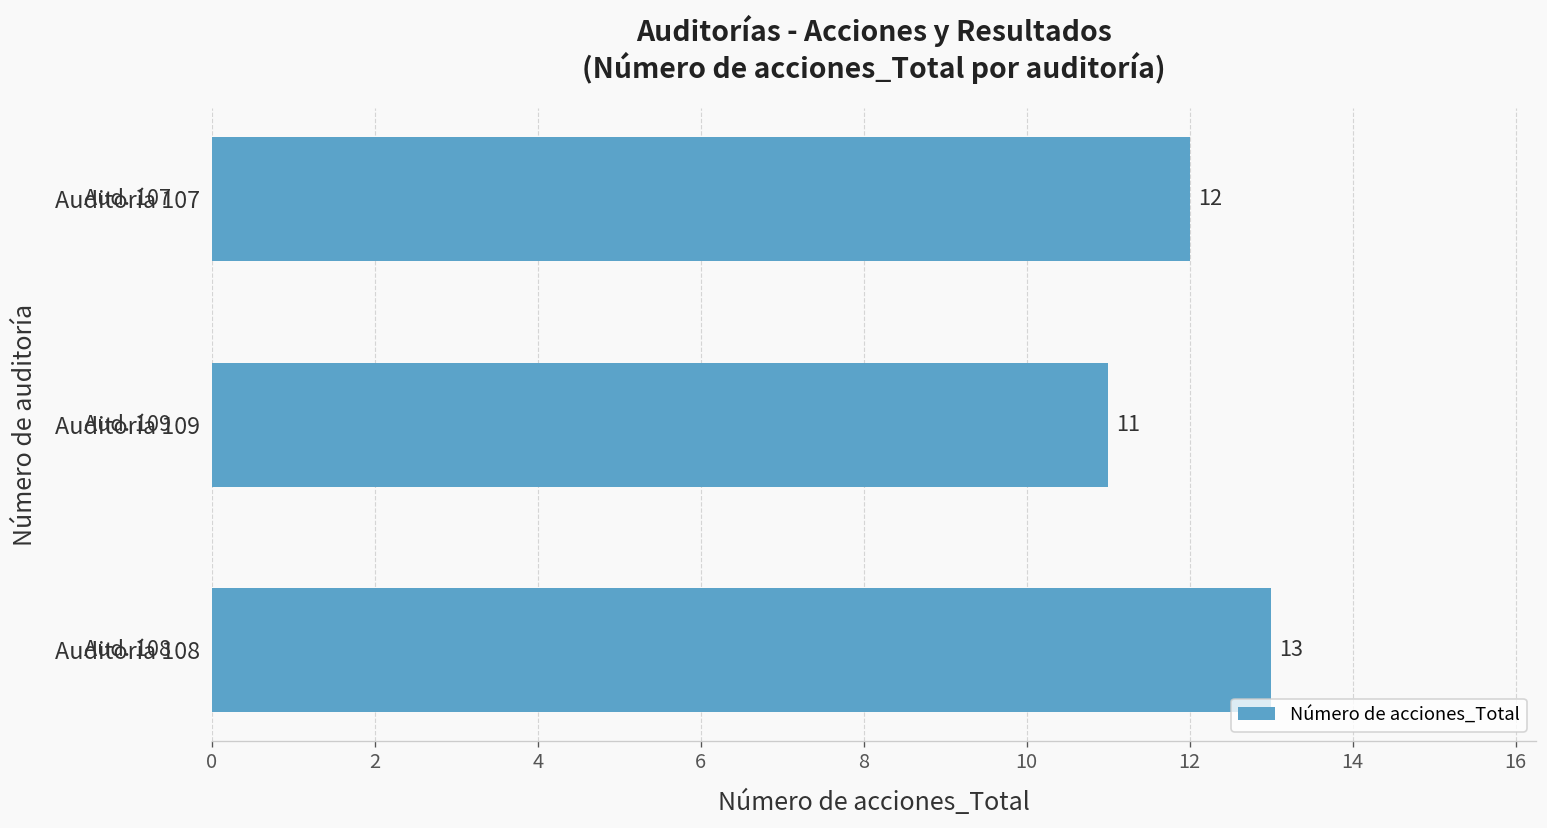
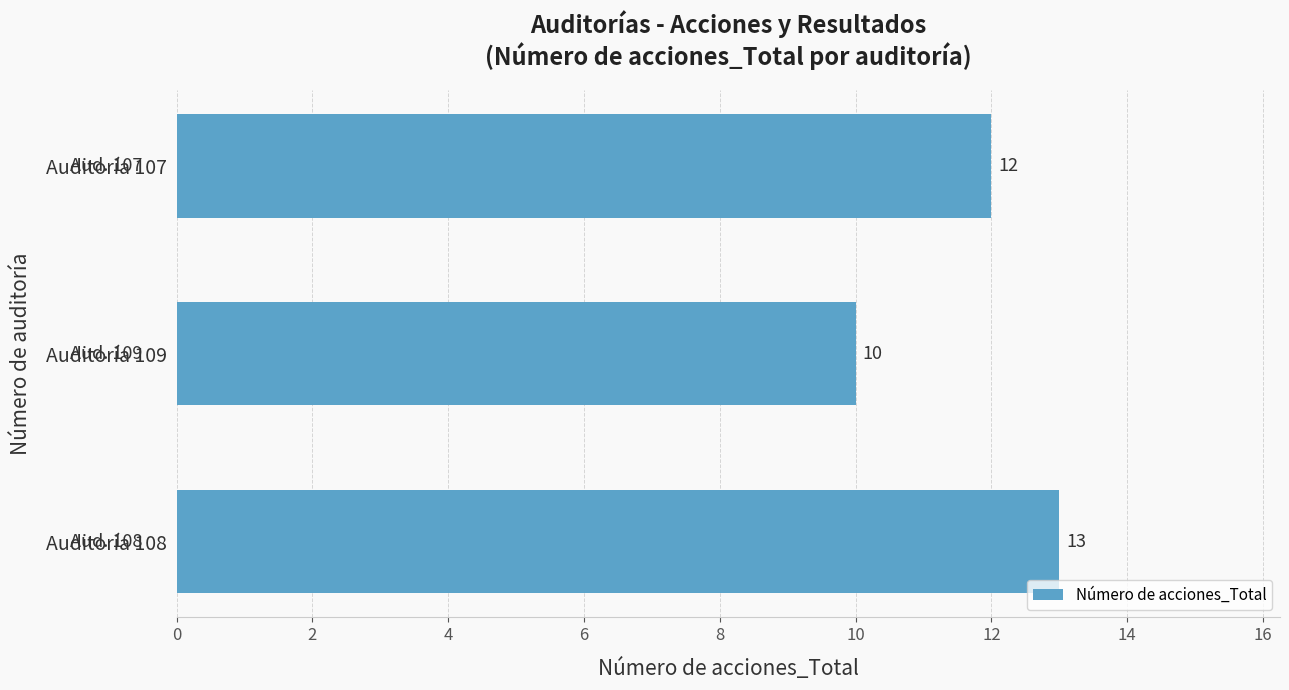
Auditoría 109: 11 -> 10
